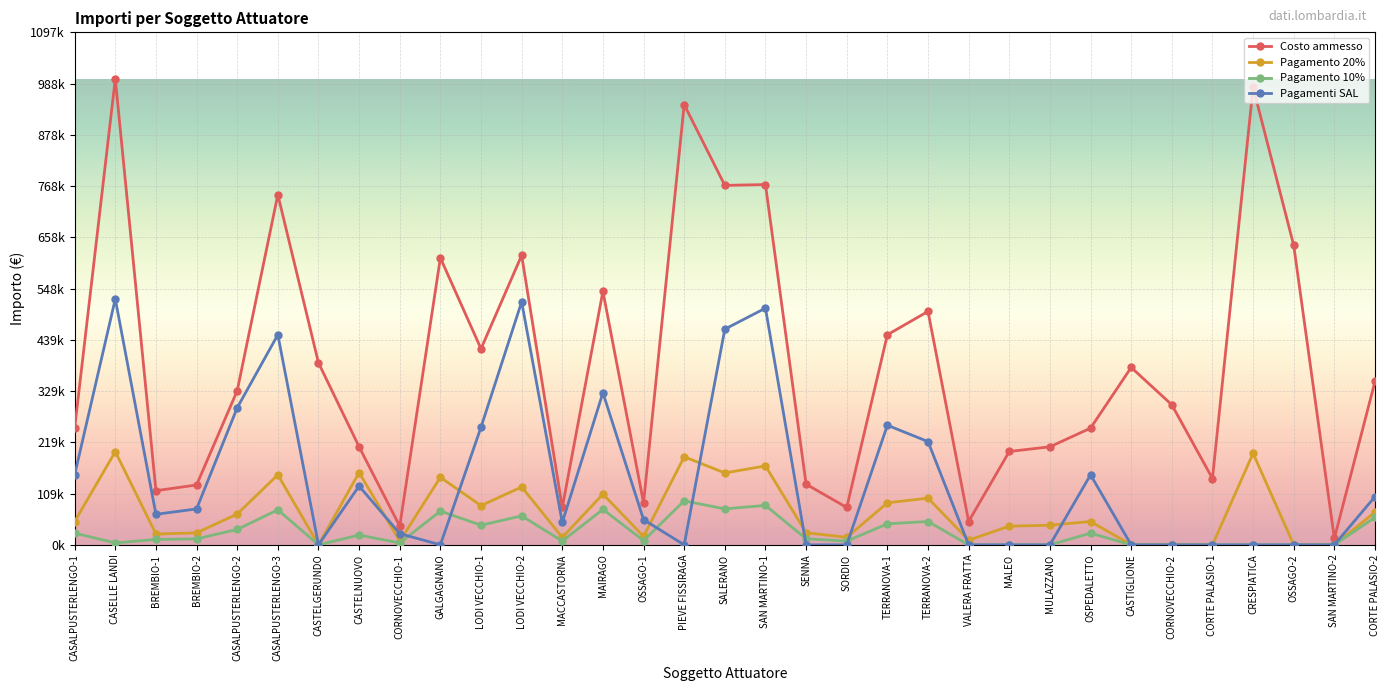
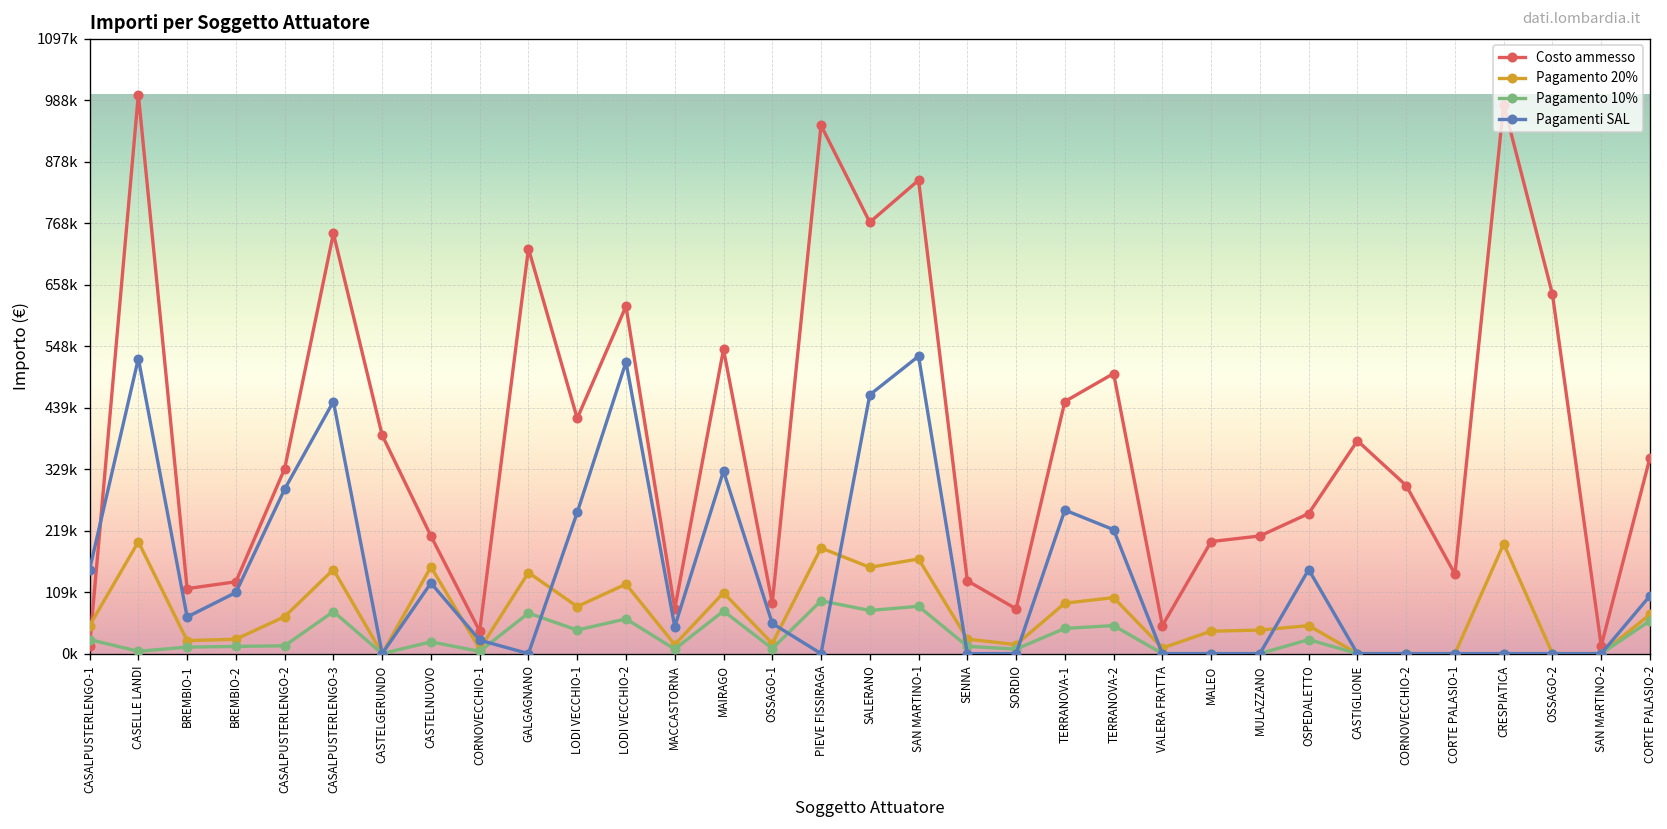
Costo ammesso, CASALPUSTERLENGO-1: 250000 -> 10000
Pagamenti SAL, BREMBIO-2: 80000 -> 110000
Pagamento 10%, CASALPUSTERLENGO-2: 30000 -> 10000
Costo ammesso, GALGAGNANO: 610000 -> 720000
Costo ammesso, SAN MARTINO-1: 770000 -> 850000
Pagamenti SAL, SAN MARTINO-1: 510000 -> 530000
